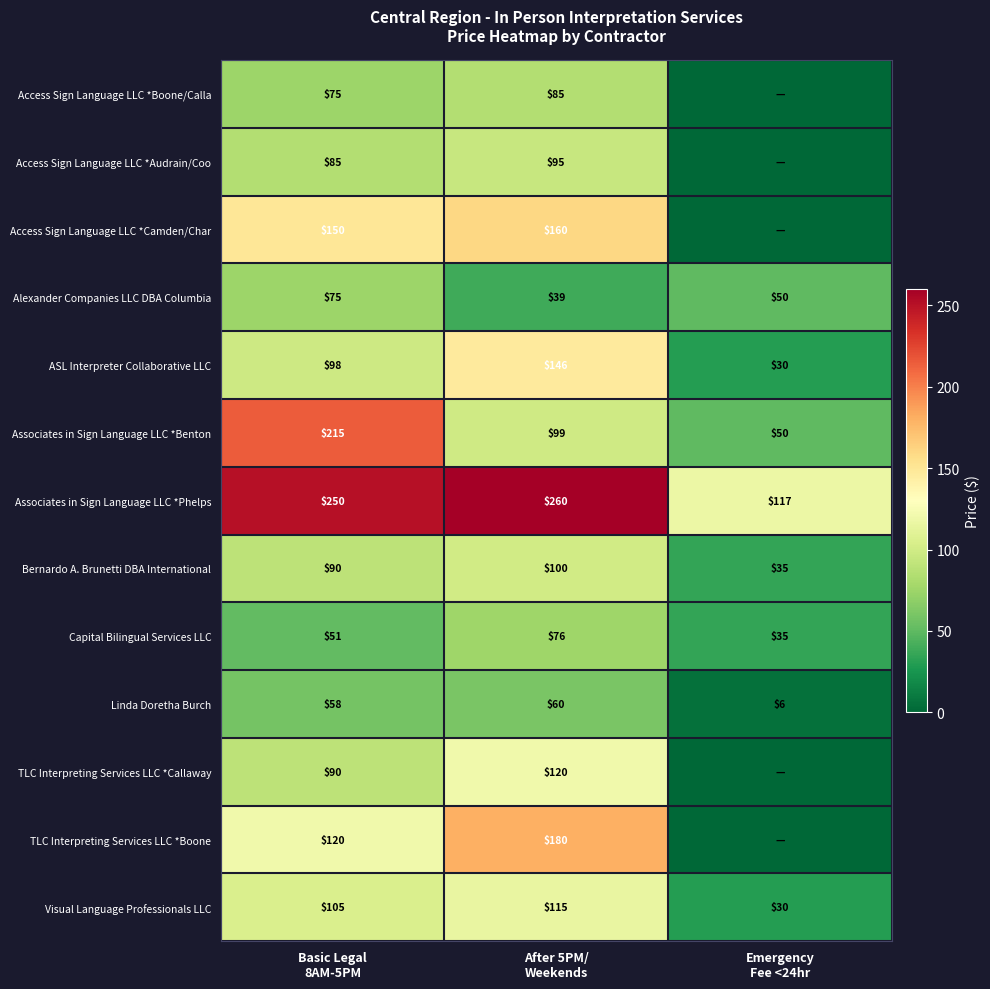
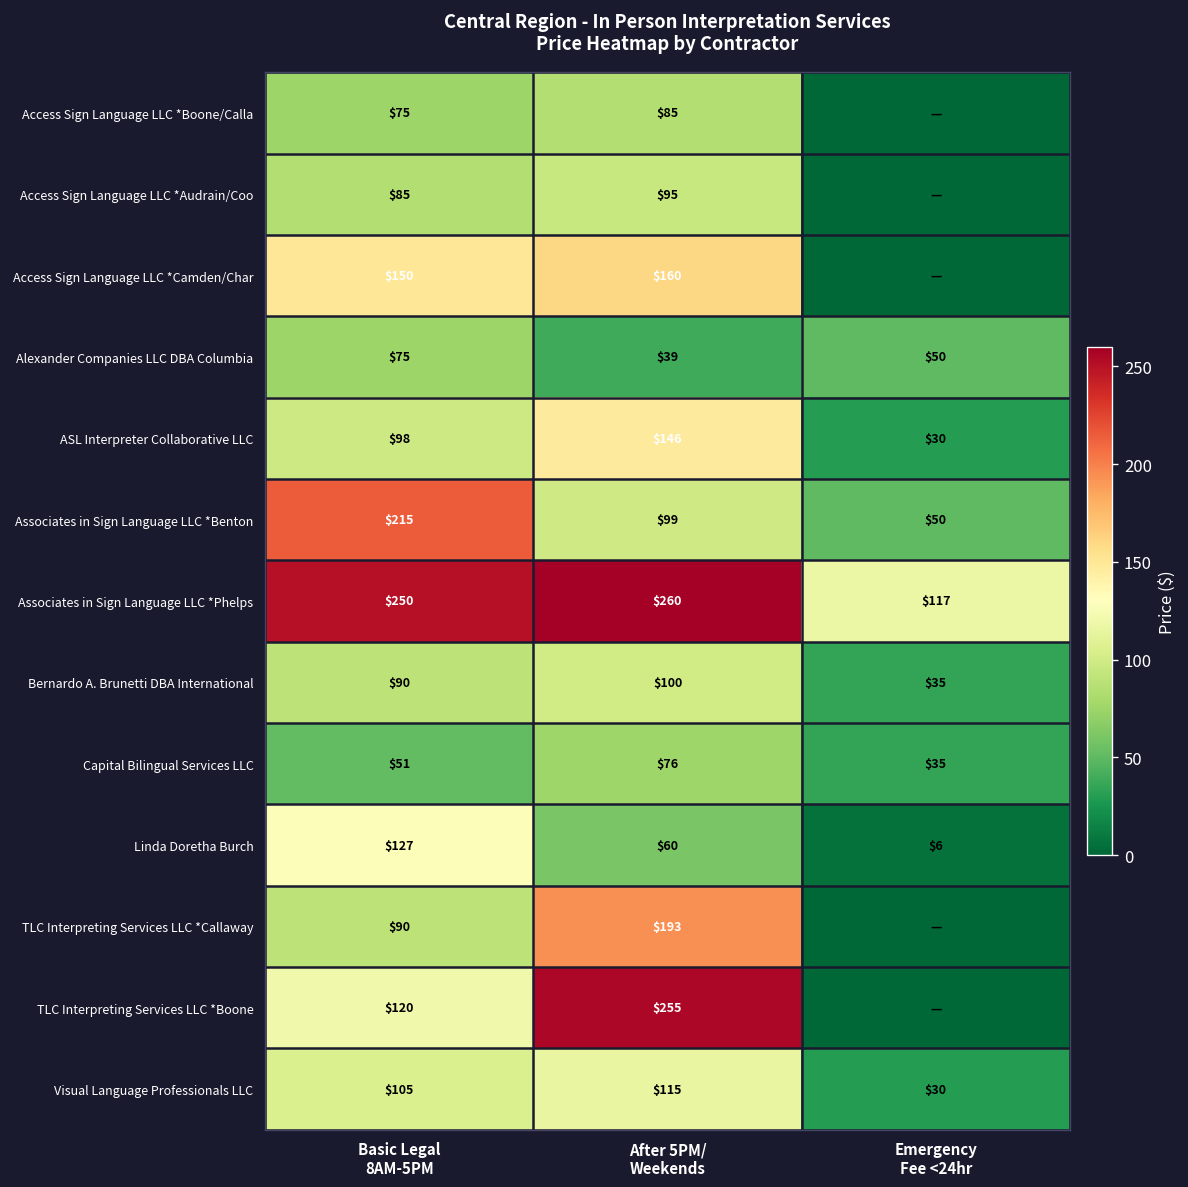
Linda Doretha Burch, Basic Legal 8AM-5PM: $58 -> $127
TLC Interpreting Services LLC *Callaway, After 5PM/ Weekends: $120 -> $193
TLC Interpreting Services LLC *Boone, After 5PM/ Weekends: $180 -> $255
